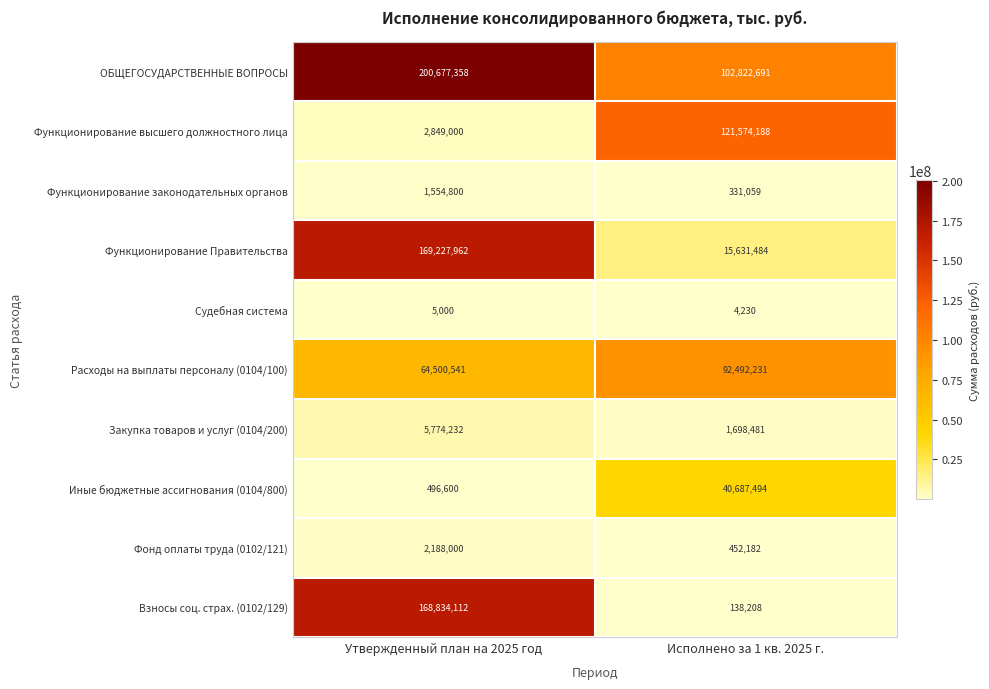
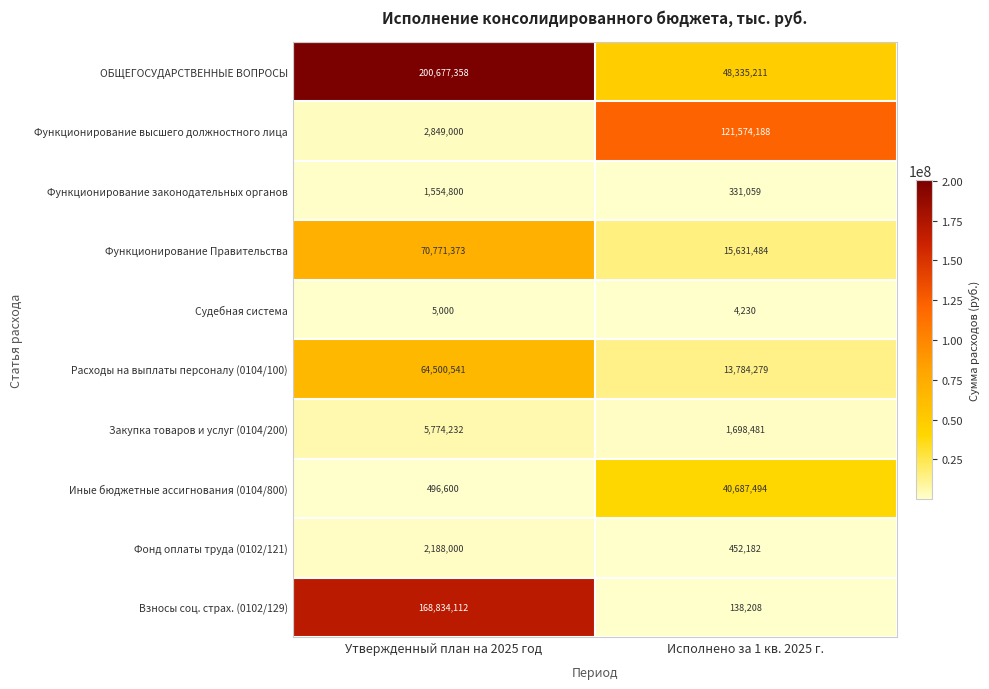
ОБЩЕГОСУДАРСТВЕННЫЕ ВОПРОСЫ, Исполнено за 1 кв. 2025 г.: 102,822,691 -> 48,335,211
Функционирование Правительства, Утвержденный план на 2025 год: 169,227,962 -> 70,771,373
Расходы на выплаты персоналу (0104/100), Исполнено за 1 кв. 2025 г.: 92,492,231 -> 13,784,279
